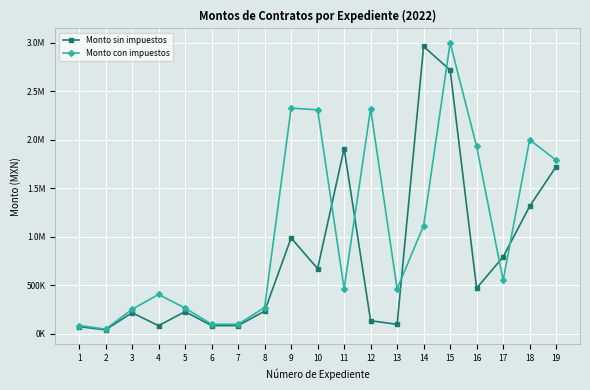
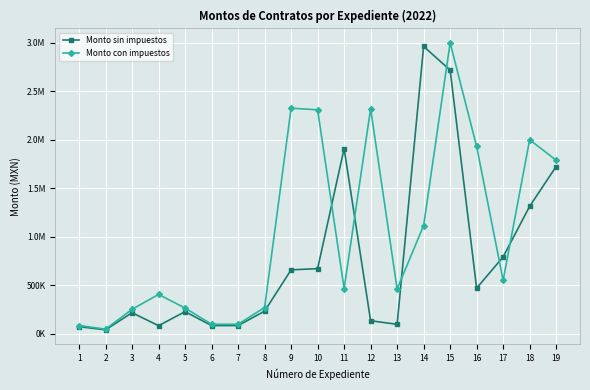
Monto sin impuestos, 9: 1000000 -> 700000
